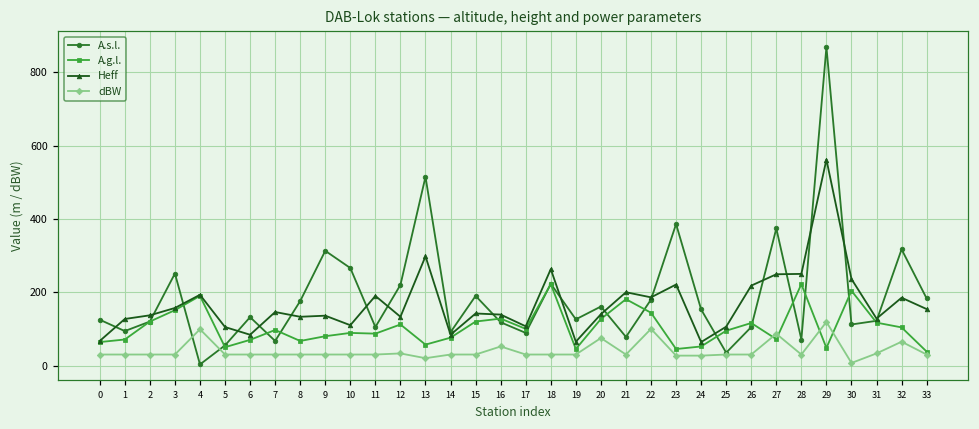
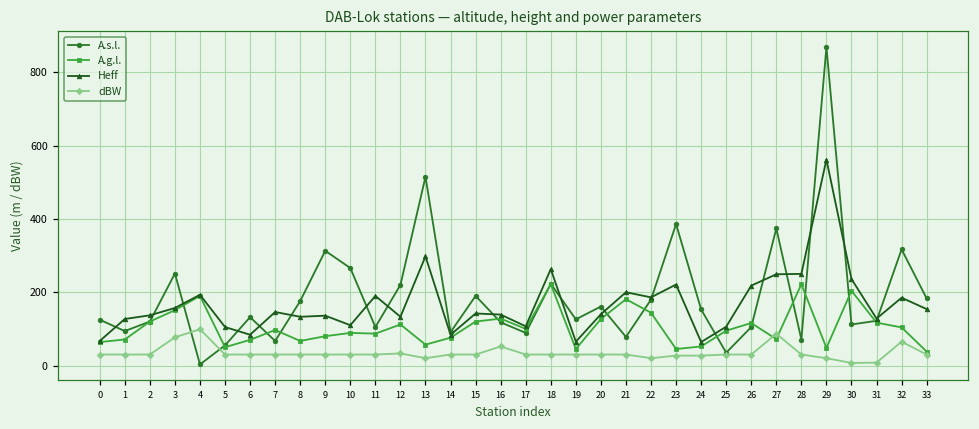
dBW, 3: 30 -> 80
dBW, 20: 80 -> 30
dBW, 22: 100 -> 20
dBW, 29: 120 -> 20
dBW, 31: 30 -> 10
